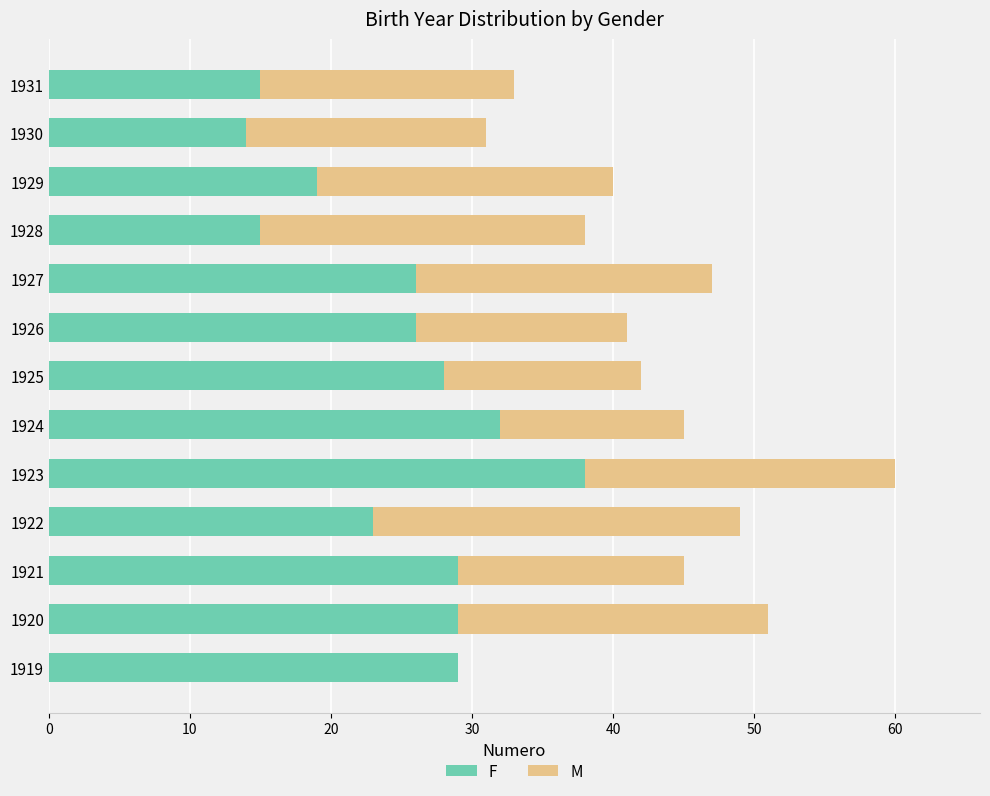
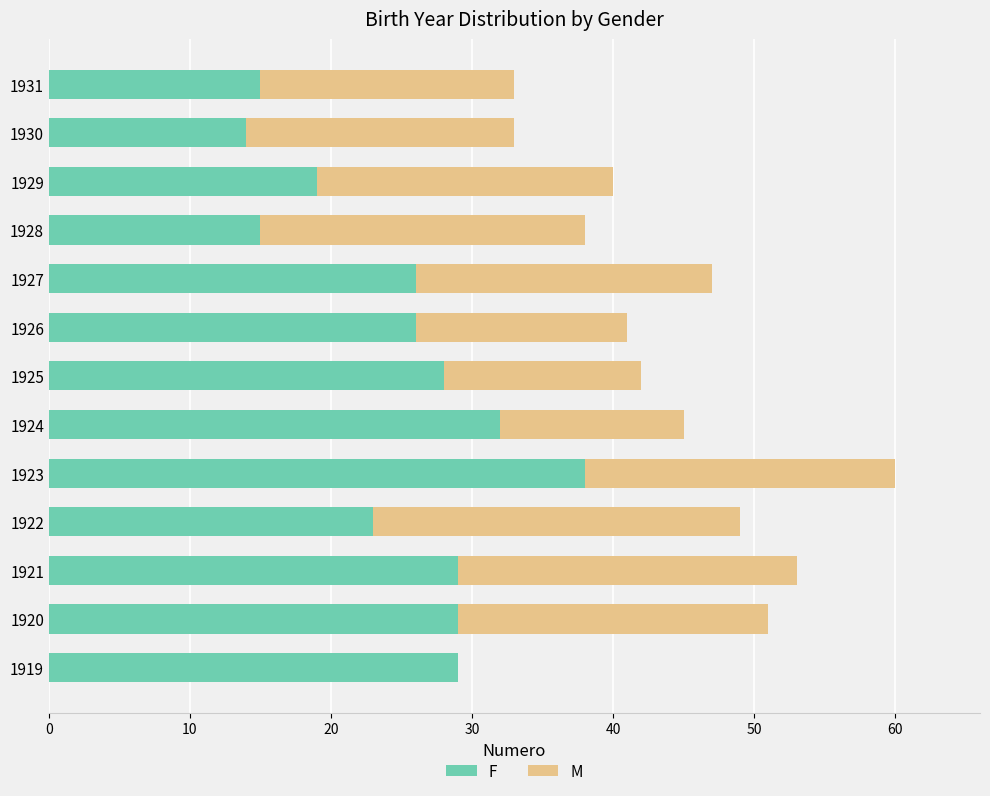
M, 1930: 17 -> 19
M, 1921: 16 -> 24
